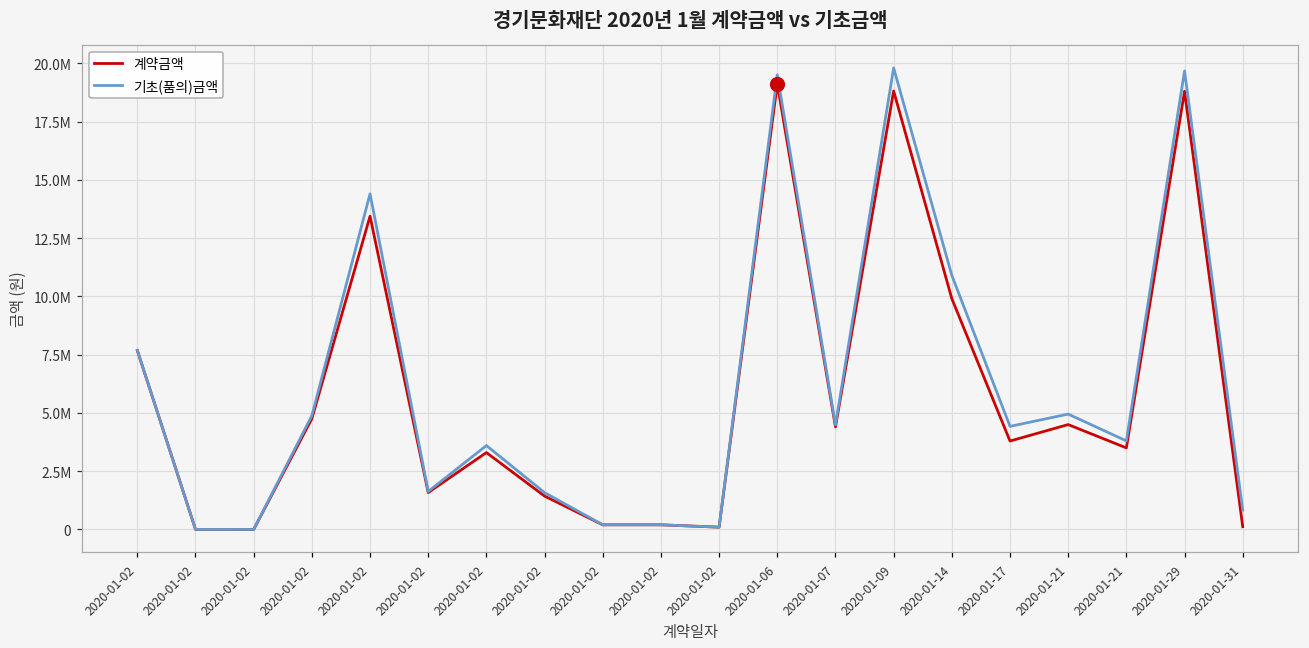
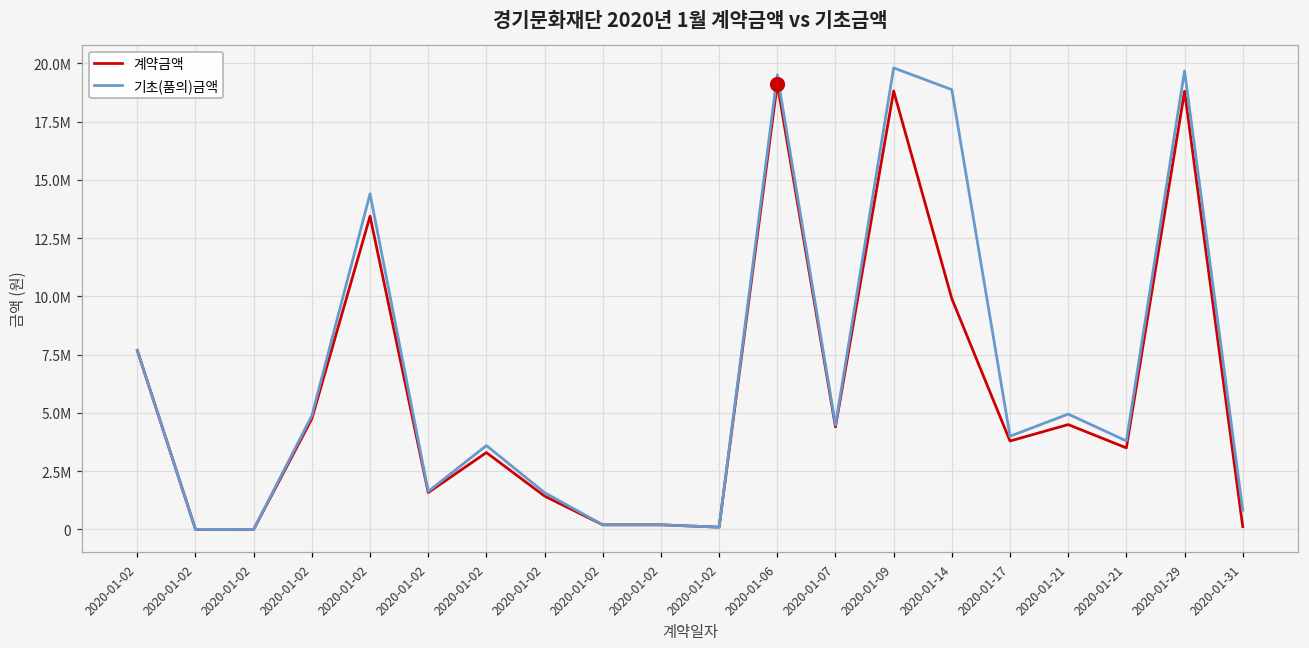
기초(품의)금액, 2020-01-14: 10900000 -> 18900000
기초(품의)금액, 2020-01-17: 4400000 -> 4000000
